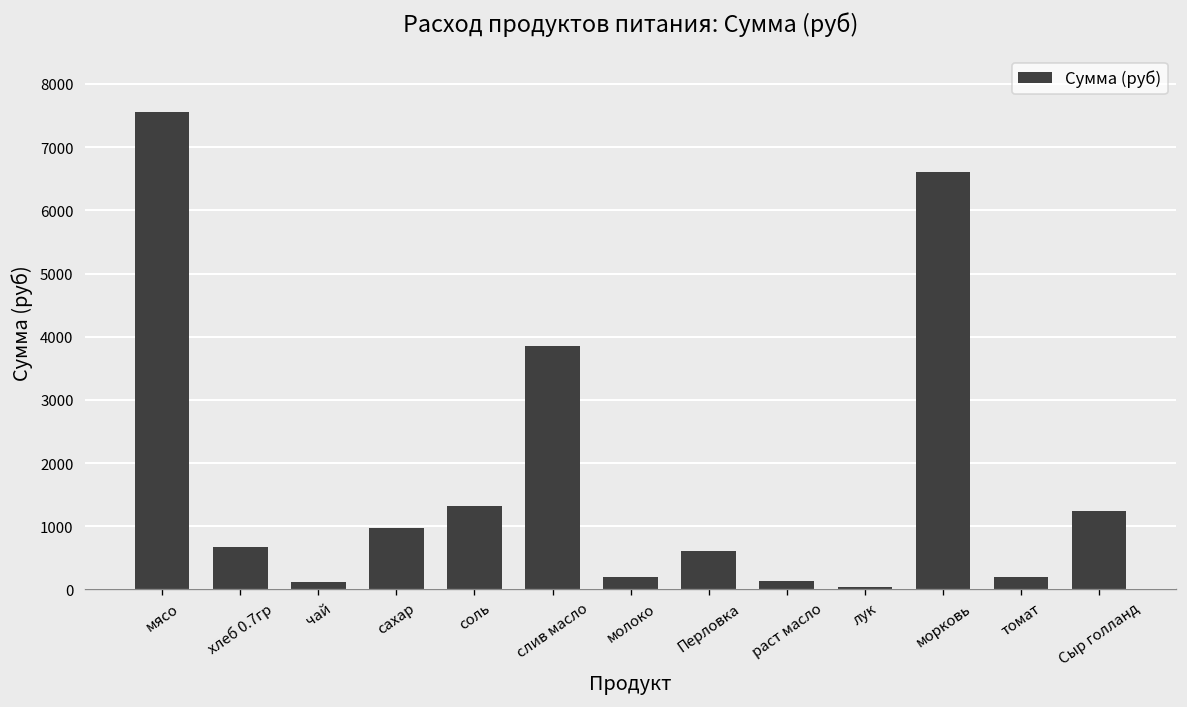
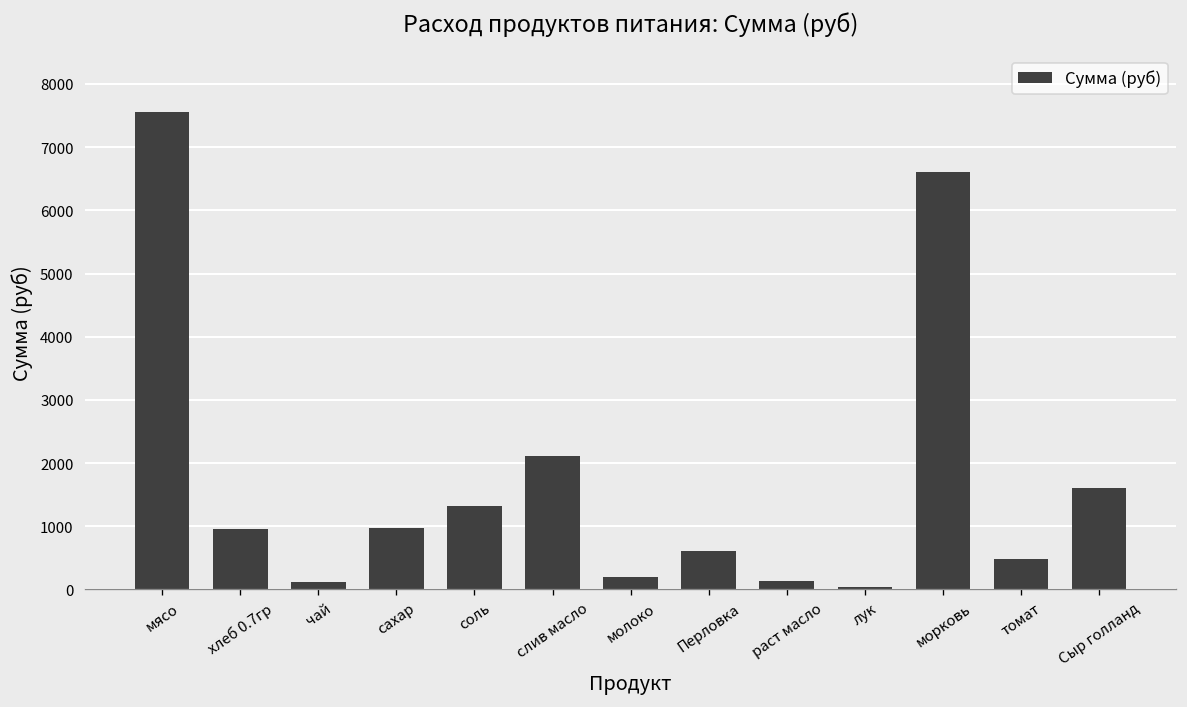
хлеб 0.7гр: 700 -> 900
слив масло: 3900 -> 2100
томат: 200 -> 500
Сыр голланд: 1200 -> 1600
